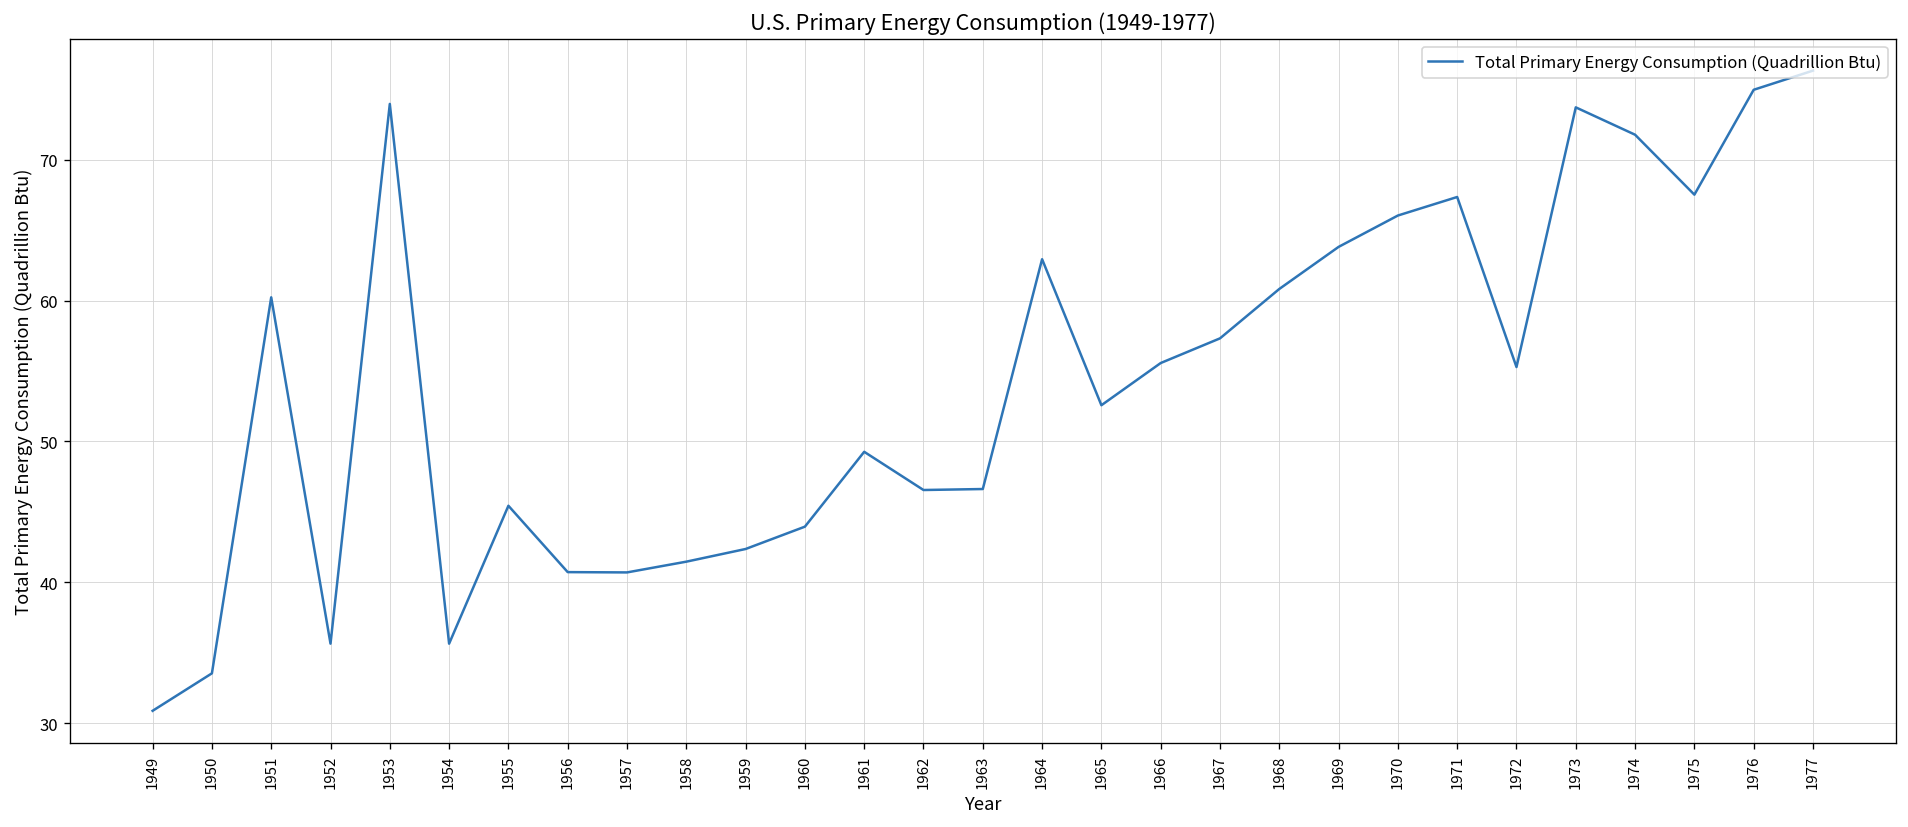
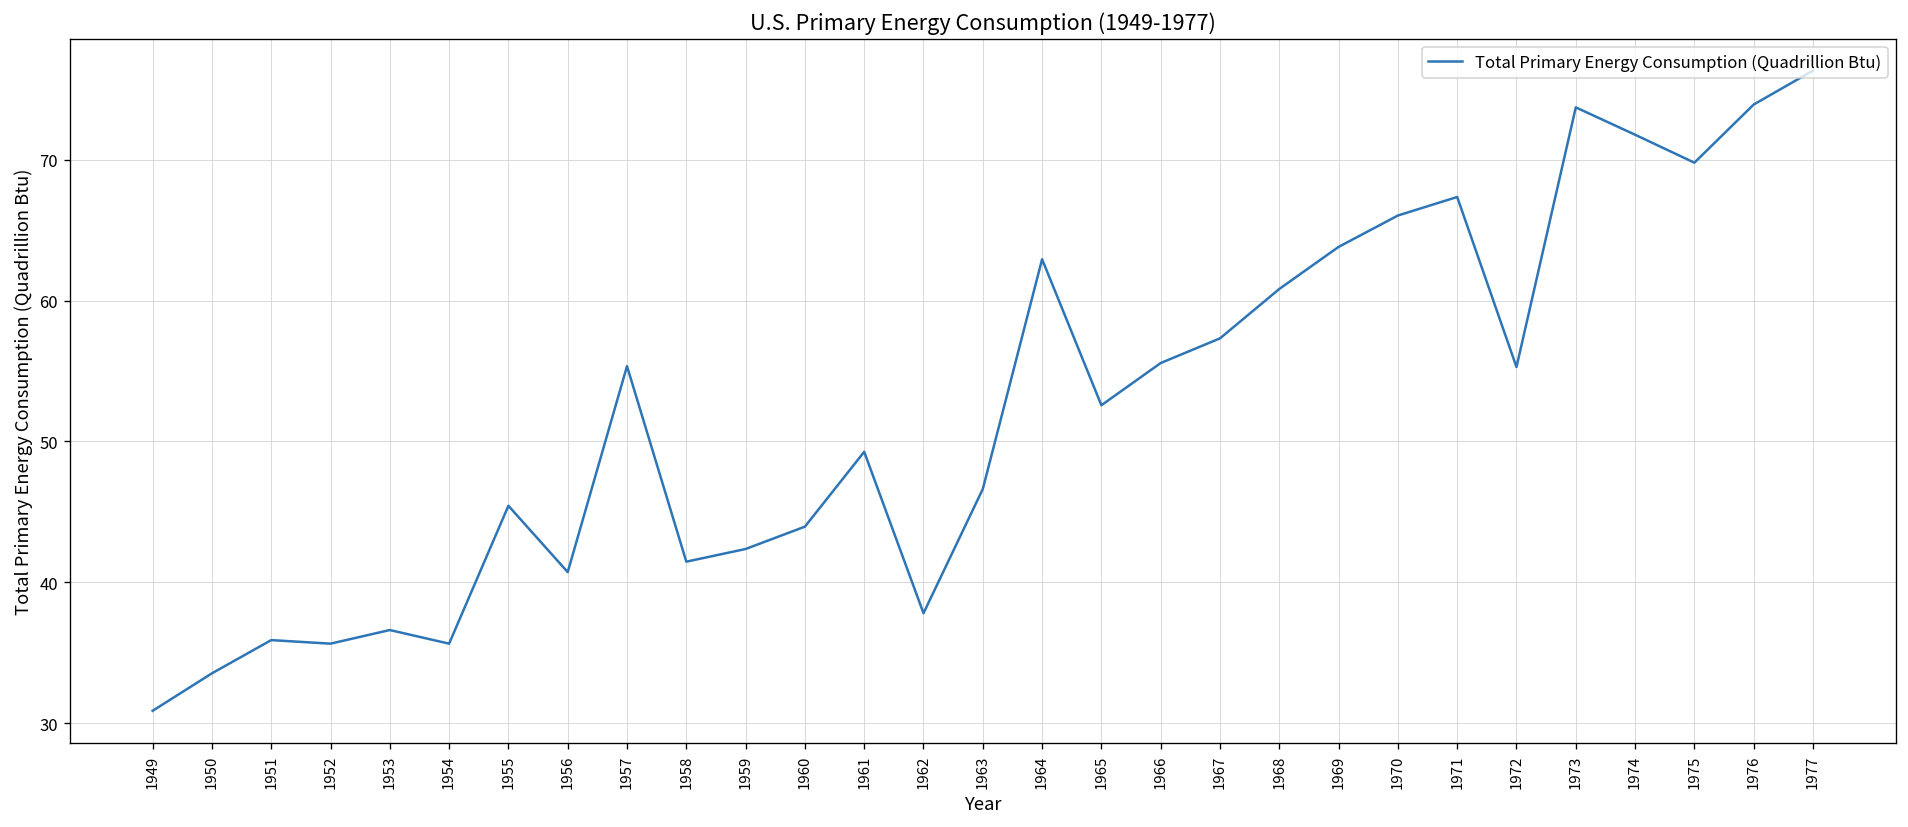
1951: 60.2 -> 35.9
1953: 74.0 -> 36.6
1957: 40.7 -> 55.3
1962: 46.5 -> 37.8
1975: 67.5 -> 69.8
1976: 75.0 -> 73.9
